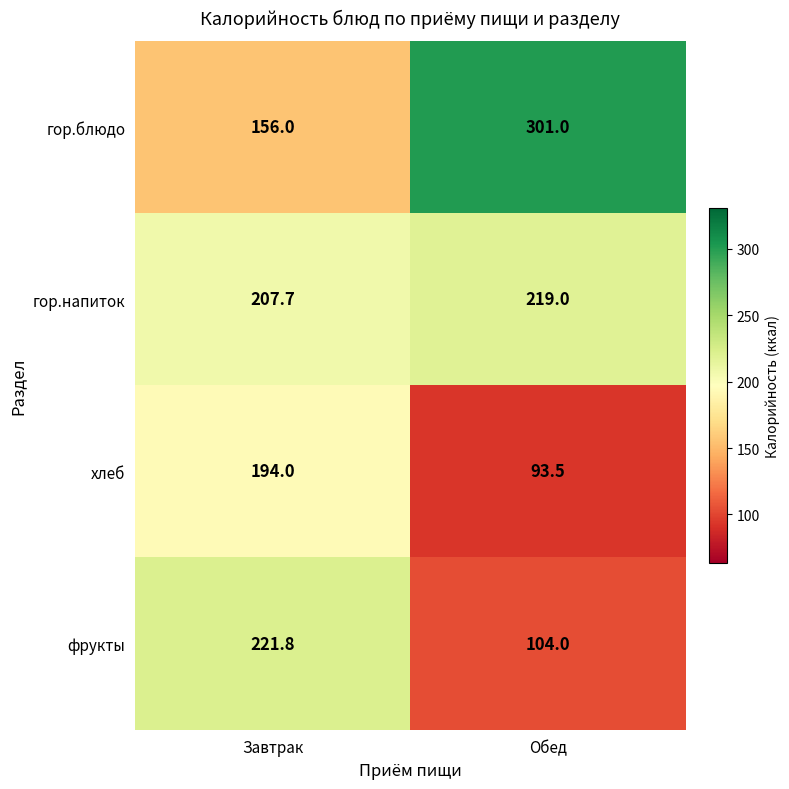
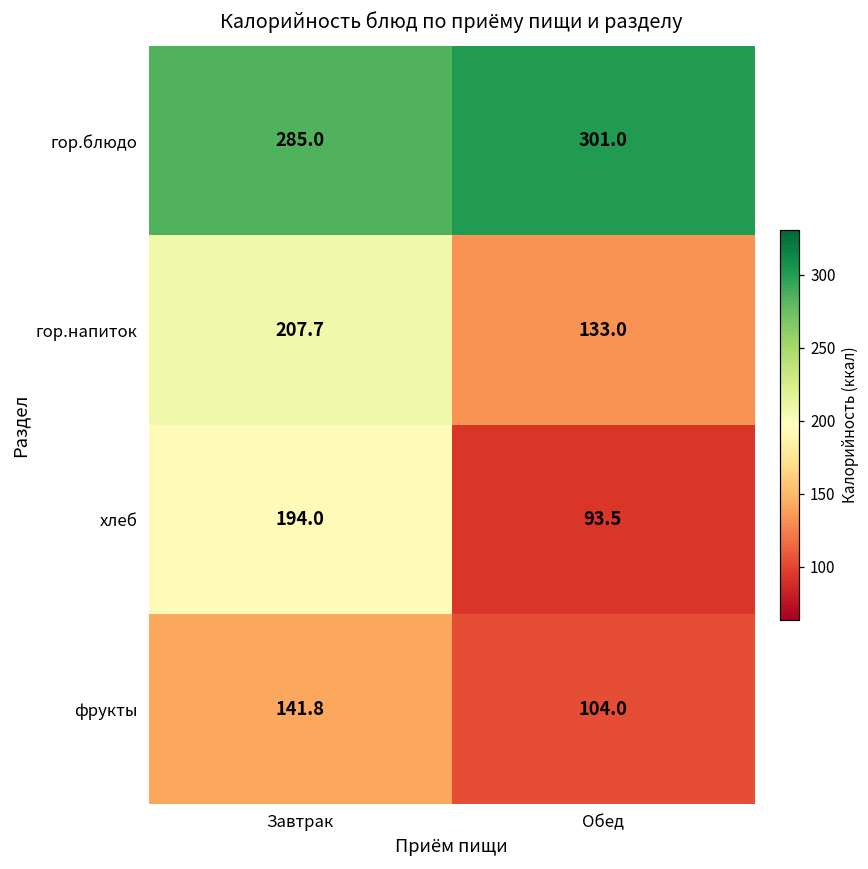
гор.блюдо, Завтрак: 156.0 -> 285.0
гор.напиток, Обед: 219.0 -> 133.0
фрукты, Завтрак: 221.8 -> 141.8
